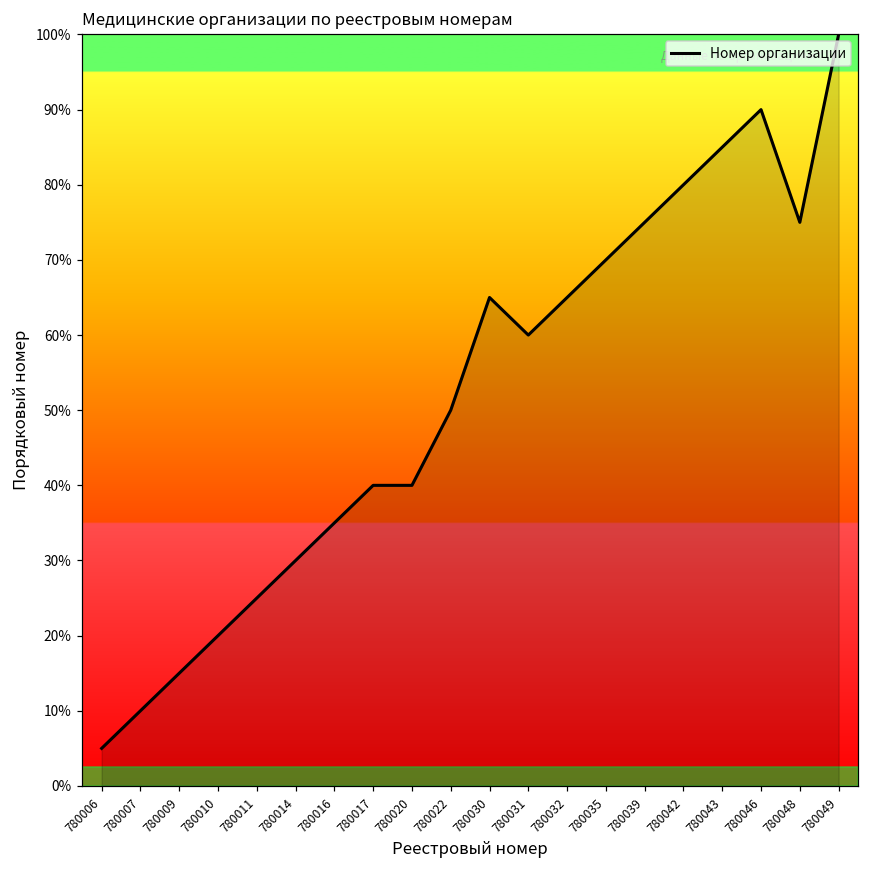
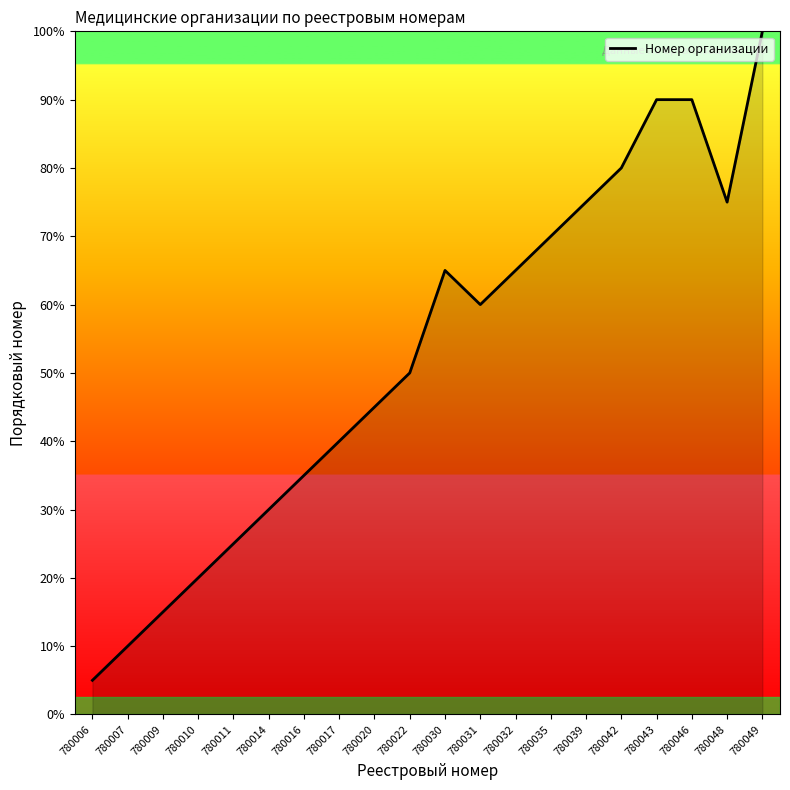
780020: 40% -> 45%
780043: 85% -> 90%
